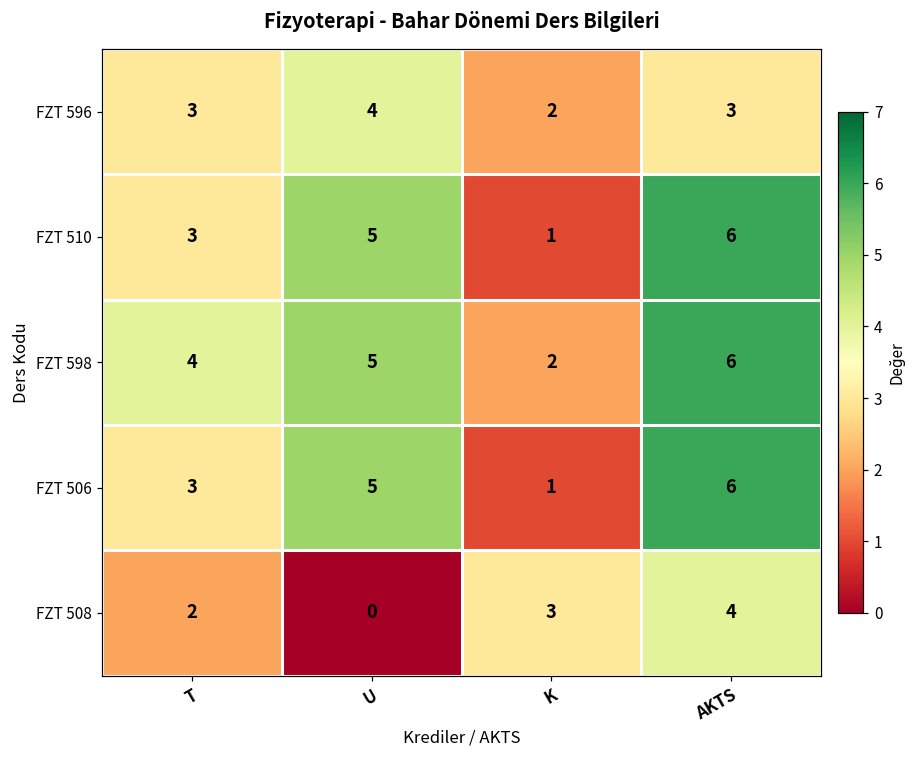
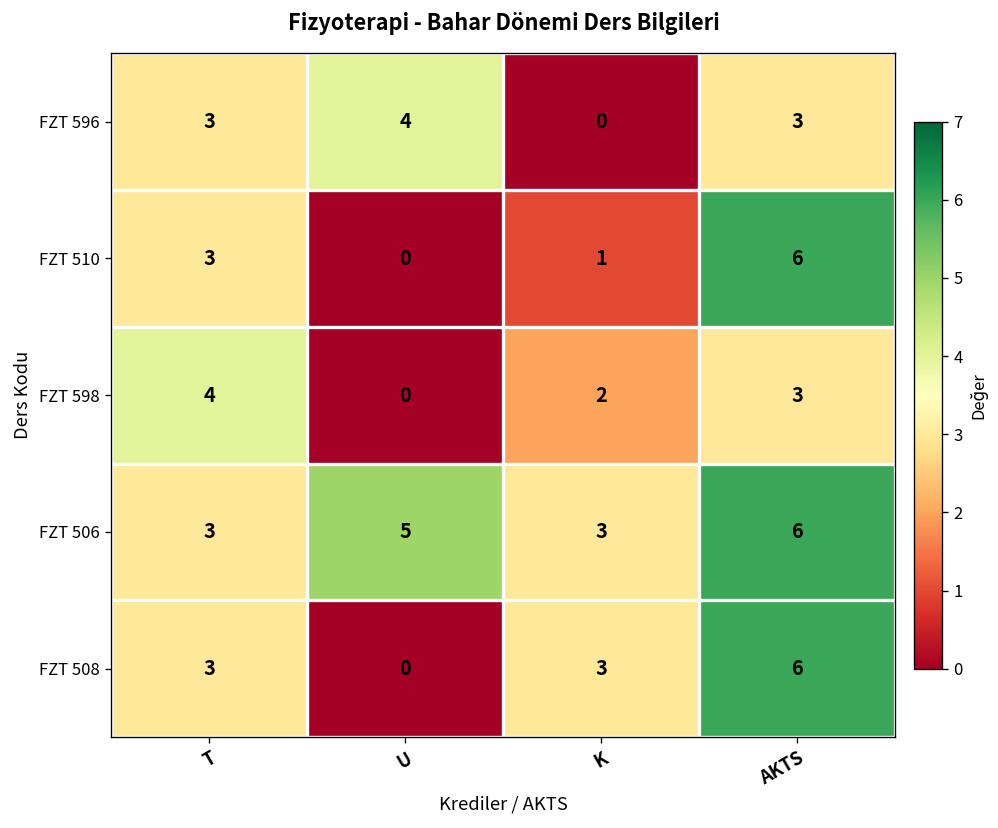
FZT 596, K: 2 -> 0
FZT 510, U: 5 -> 0
FZT 598, U: 5 -> 0
FZT 598, AKTS: 6 -> 3
FZT 506, K: 1 -> 3
FZT 508, T: 2 -> 3
FZT 508, AKTS: 4 -> 6
